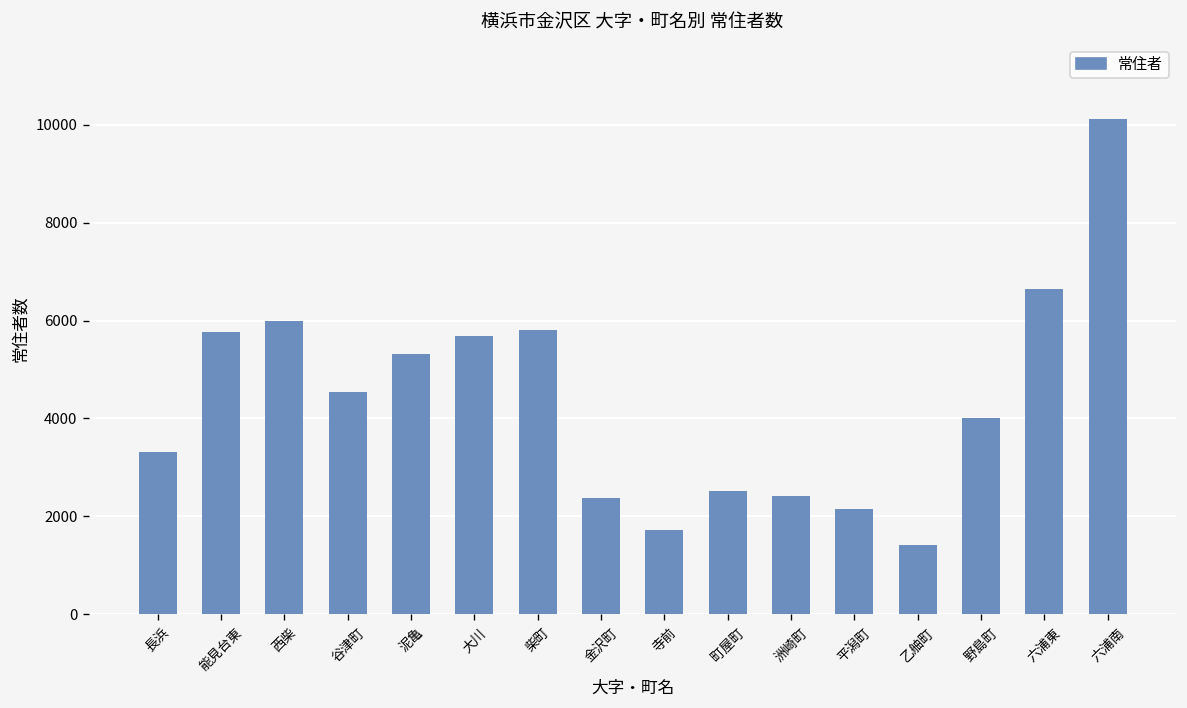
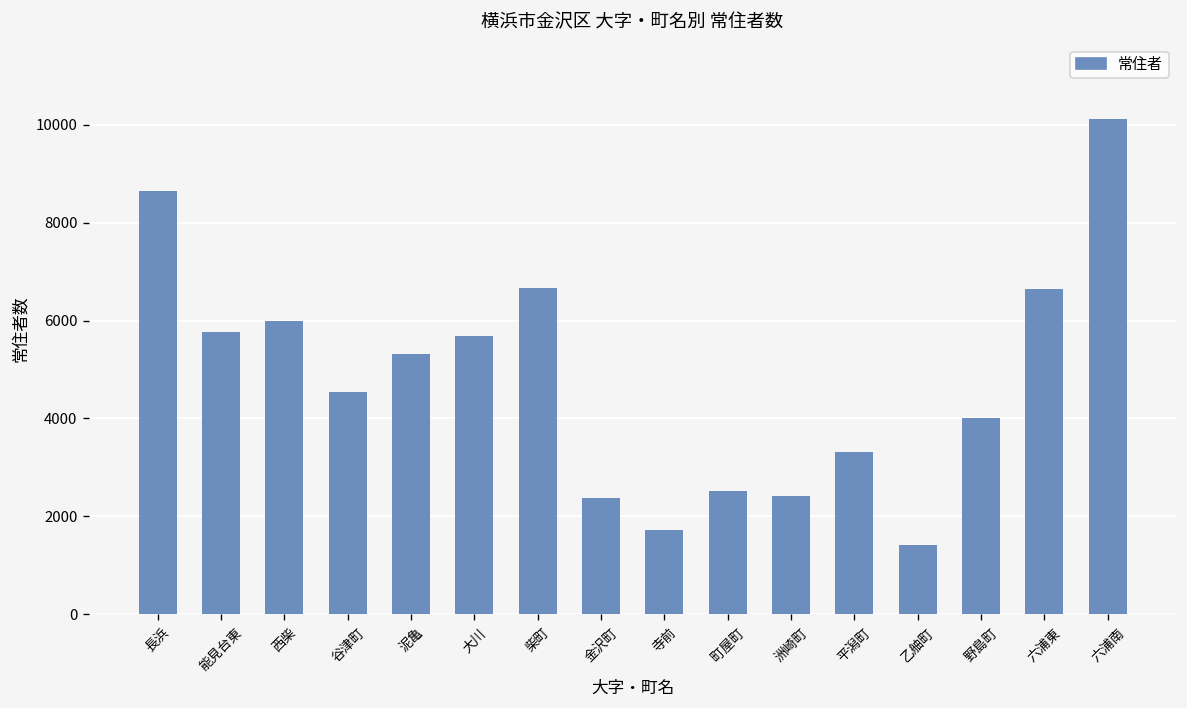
長浜: 3300 -> 8600
柴町: 5800 -> 6700
平潟町: 2200 -> 3300
